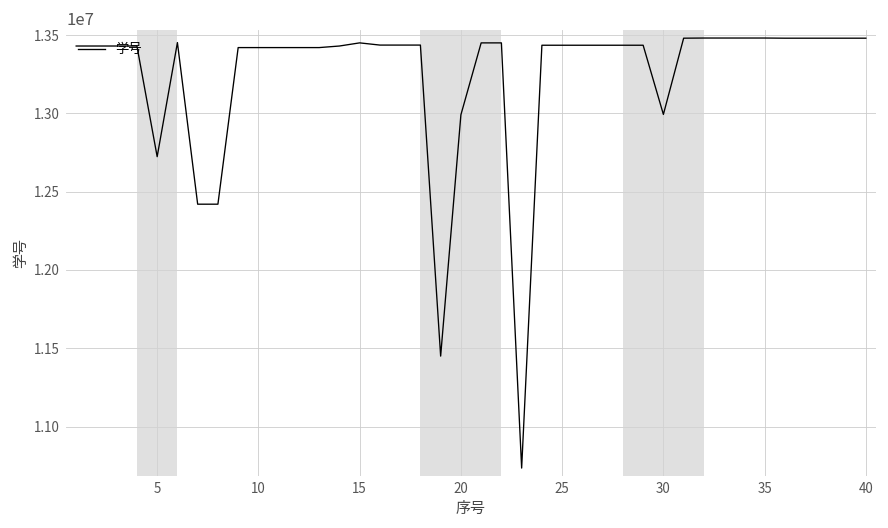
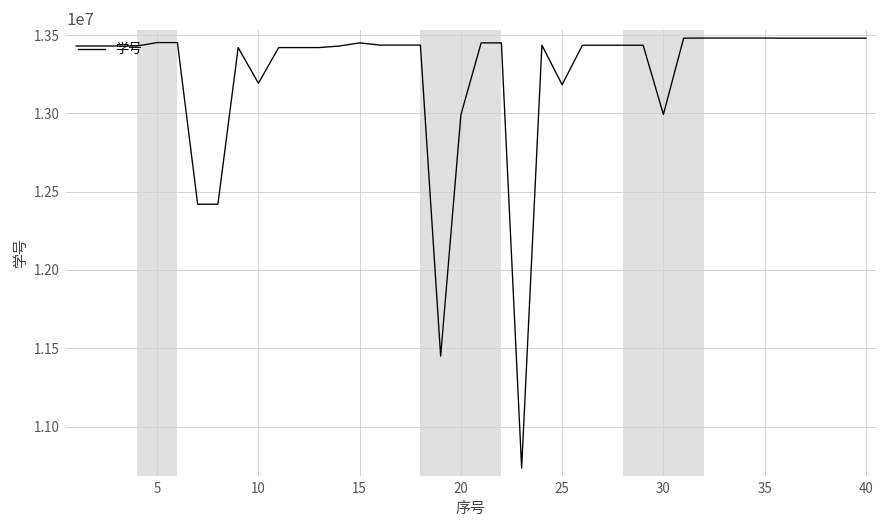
5: 12720000 -> 13450000
10: 13420000 -> 13190000
25: 13440000 -> 13180000
